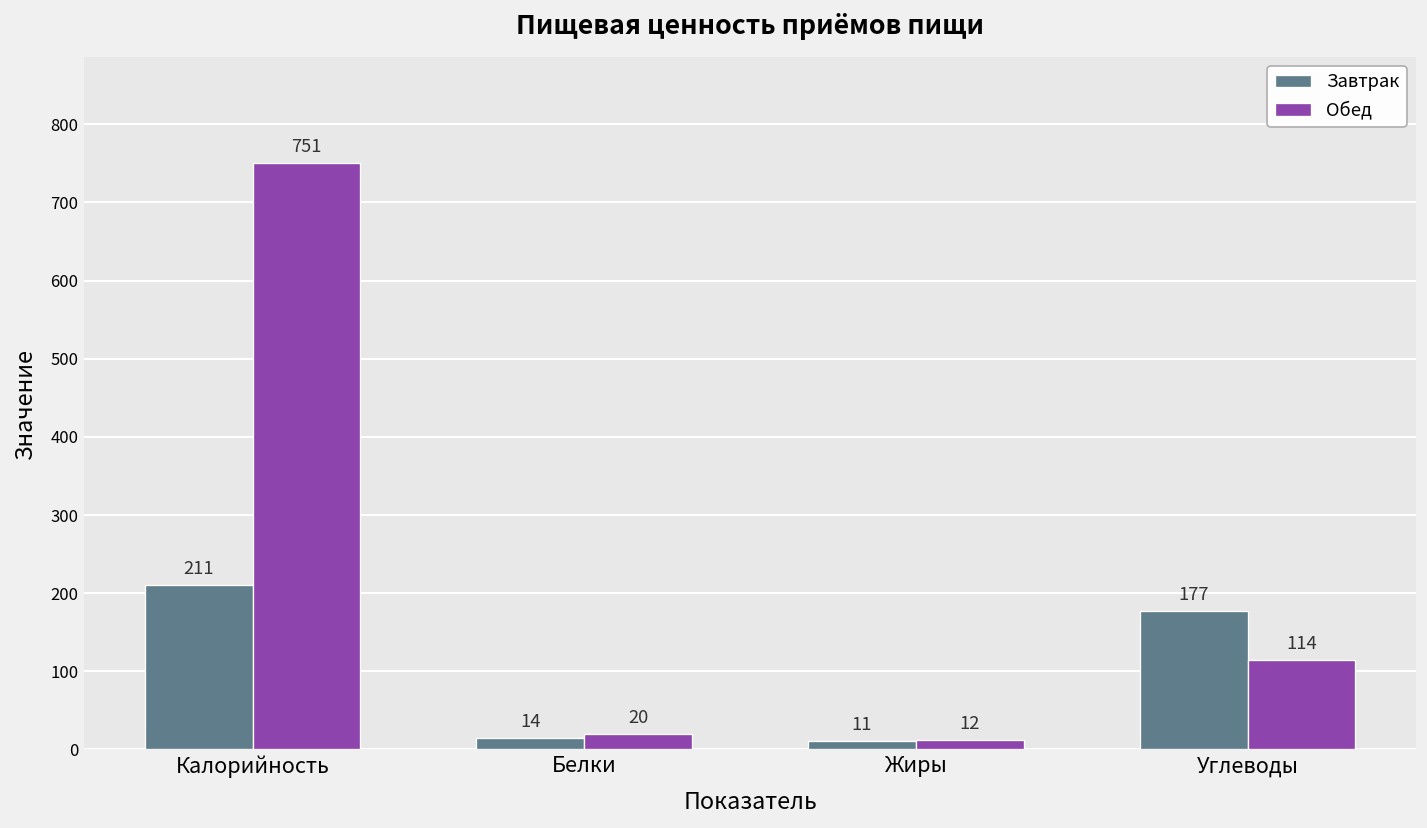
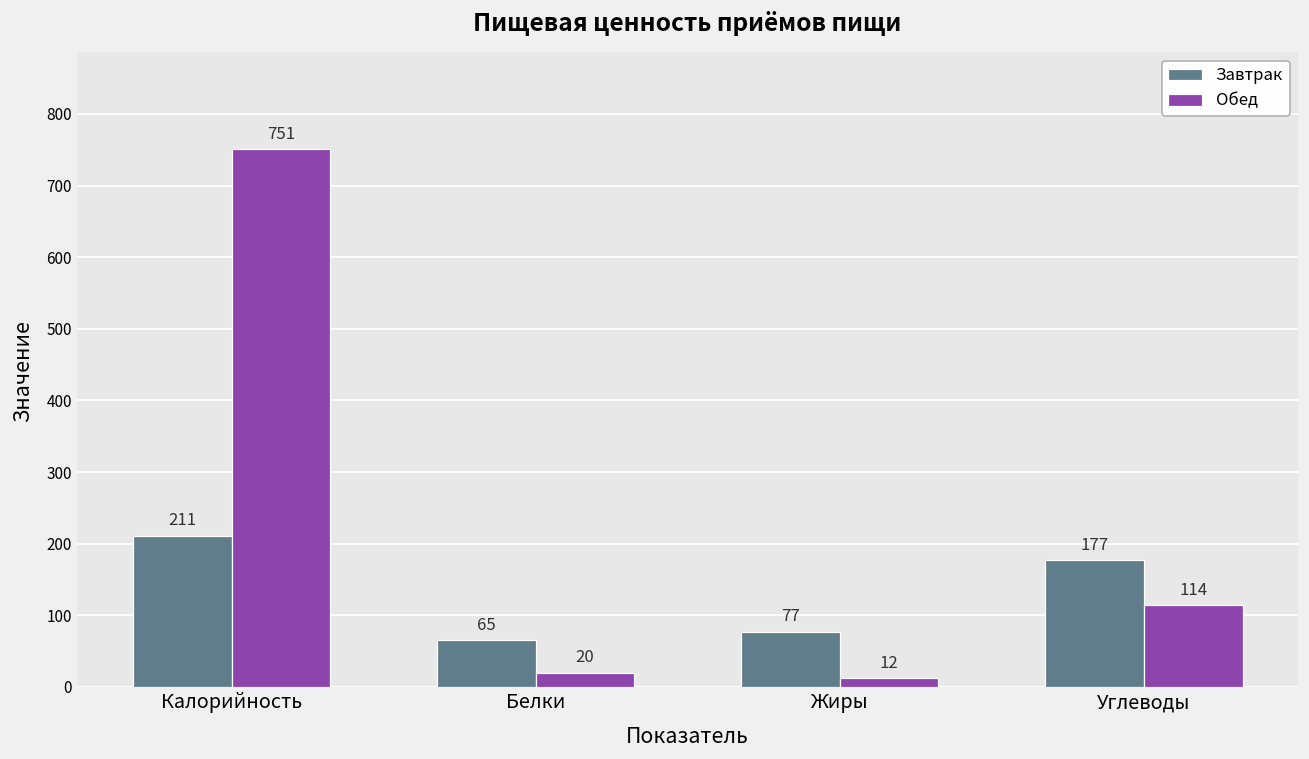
Завтрак, Белки: 14 -> 65
Завтрак, Жиры: 11 -> 77
